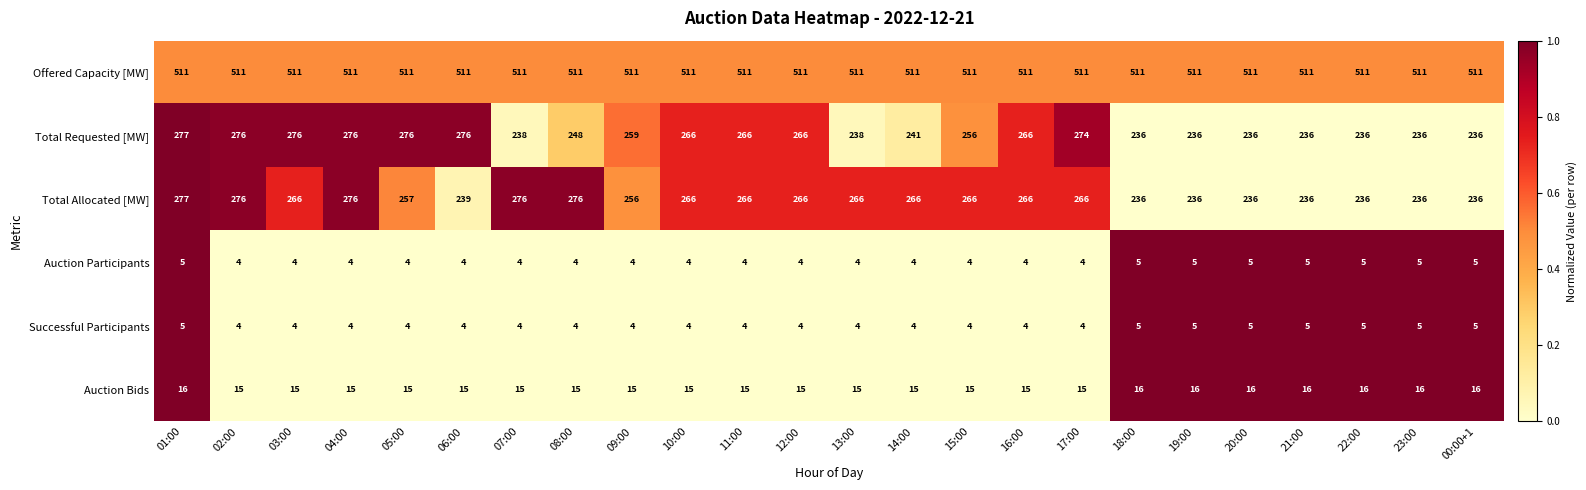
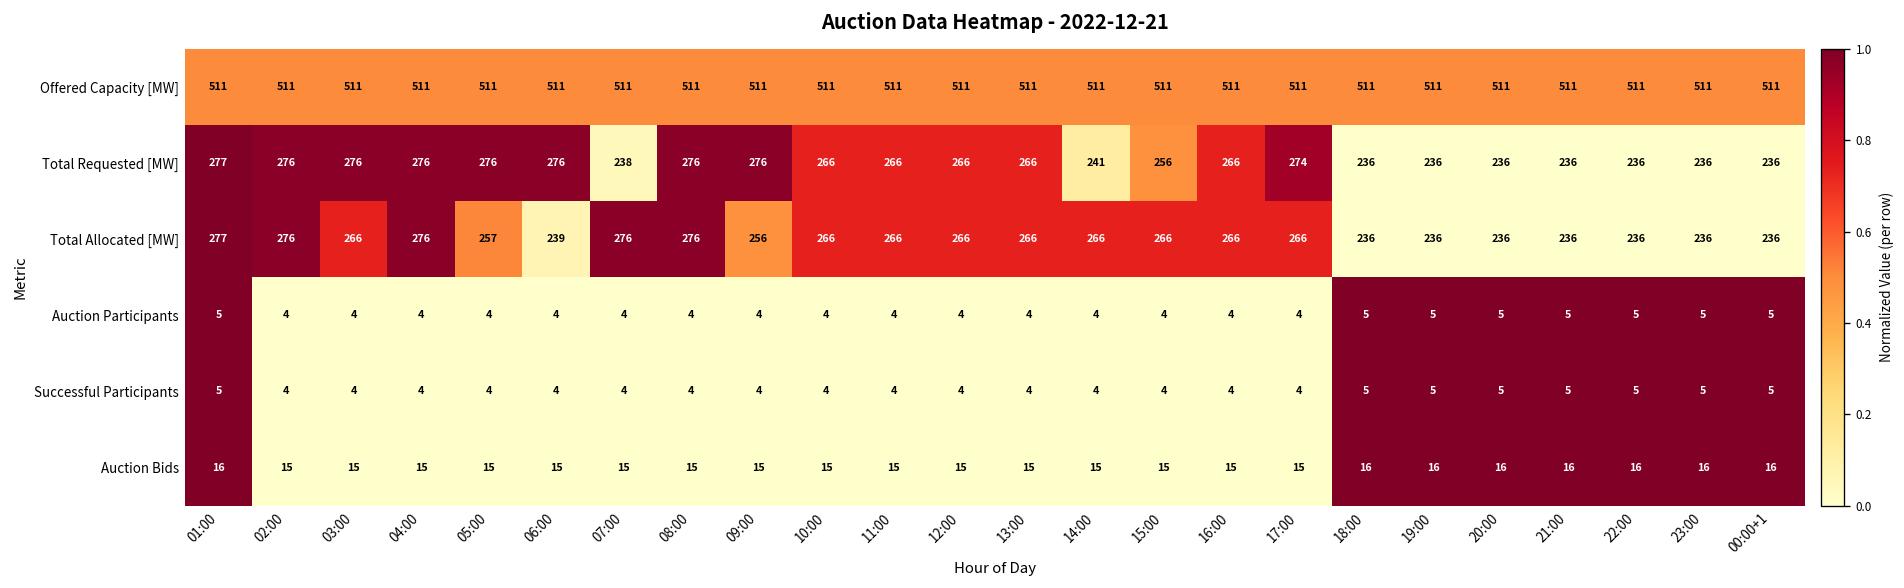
Total Requested [MW], 08:00: 248 -> 276
Total Requested [MW], 09:00: 259 -> 276
Total Requested [MW], 13:00: 238 -> 266
